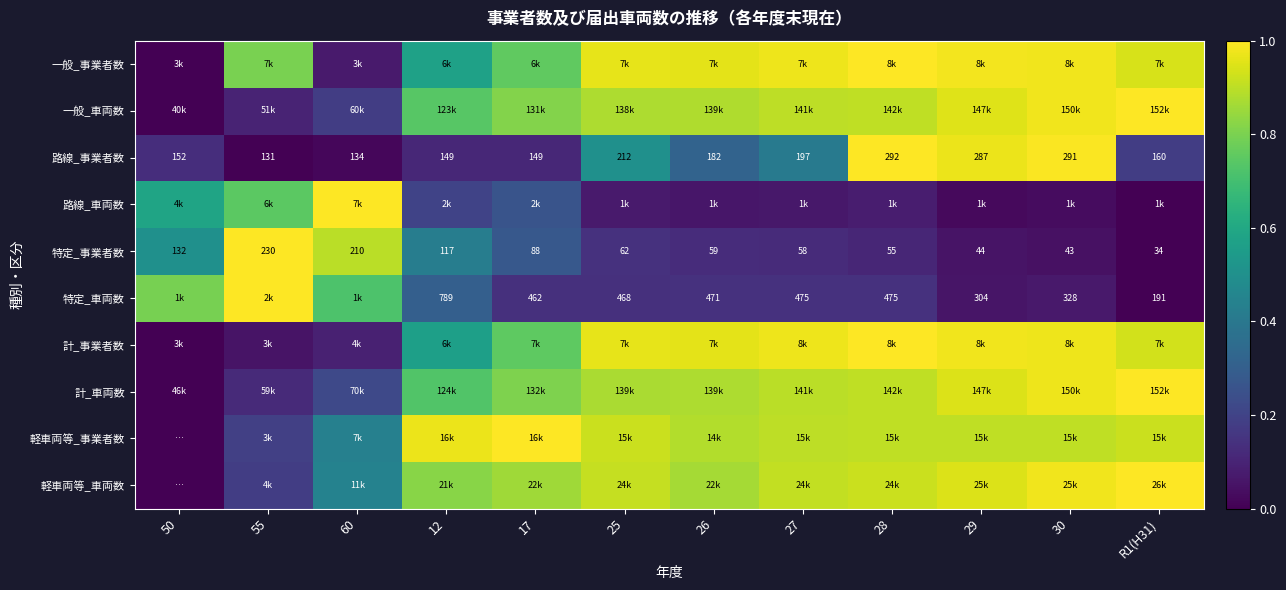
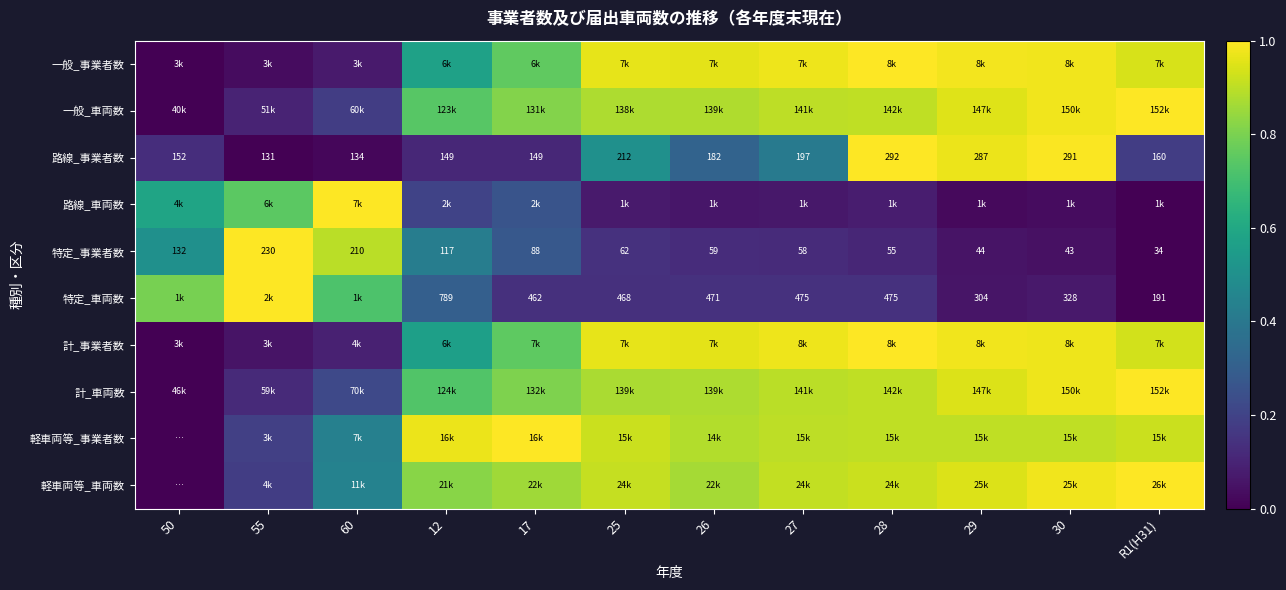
一般_事業者数, 55: 7k -> 3k
